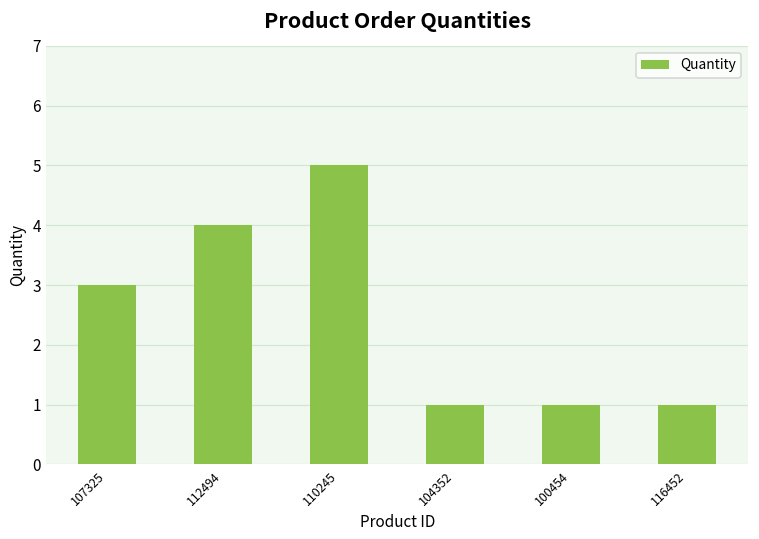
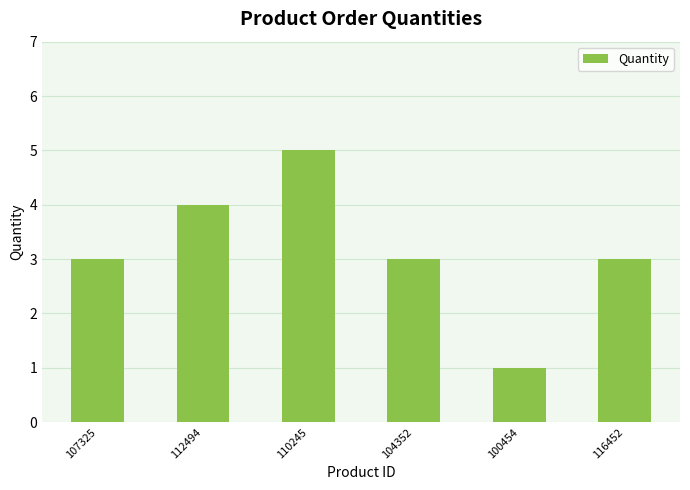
104352: 1 -> 3
116452: 1 -> 3
